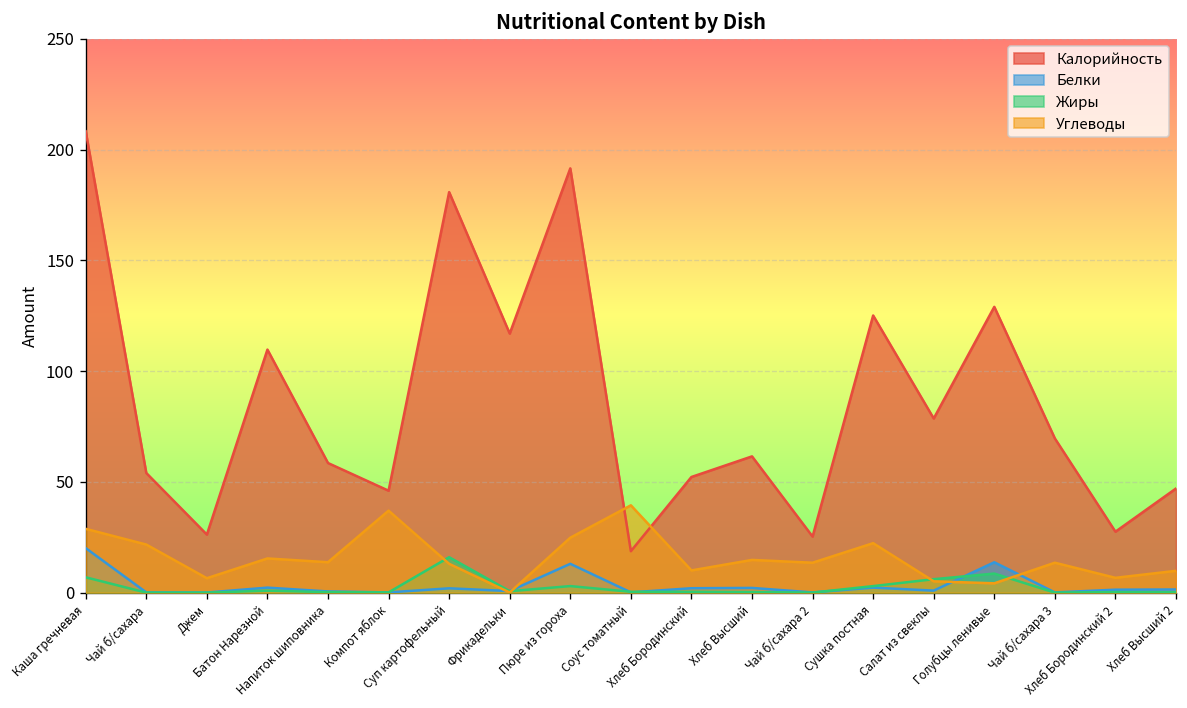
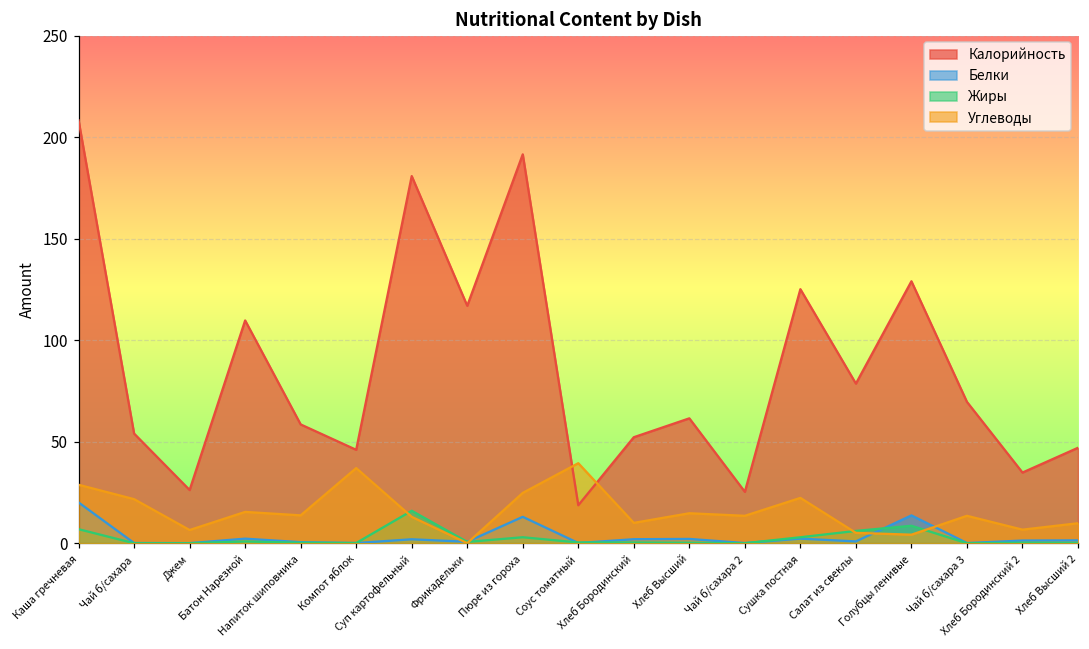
Калорийность, Хлеб Бородинский 2: 28 -> 35
